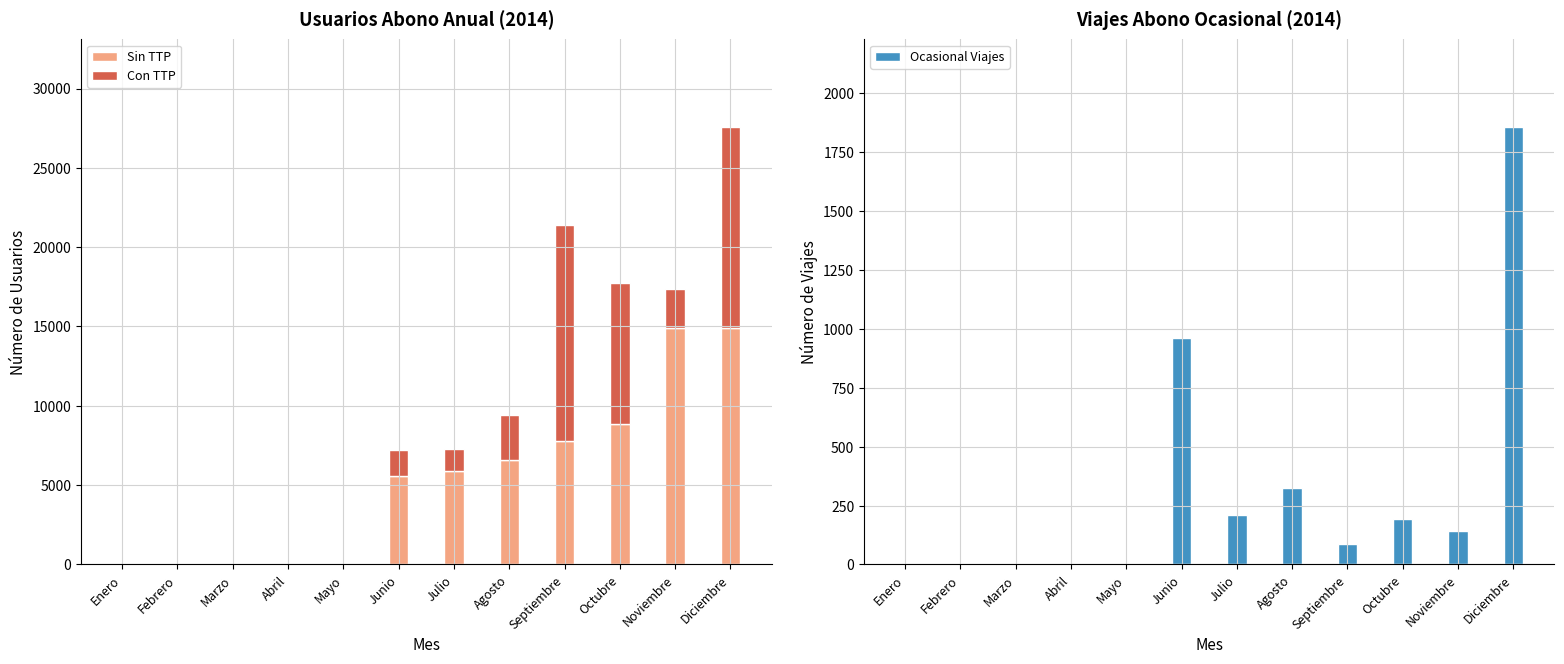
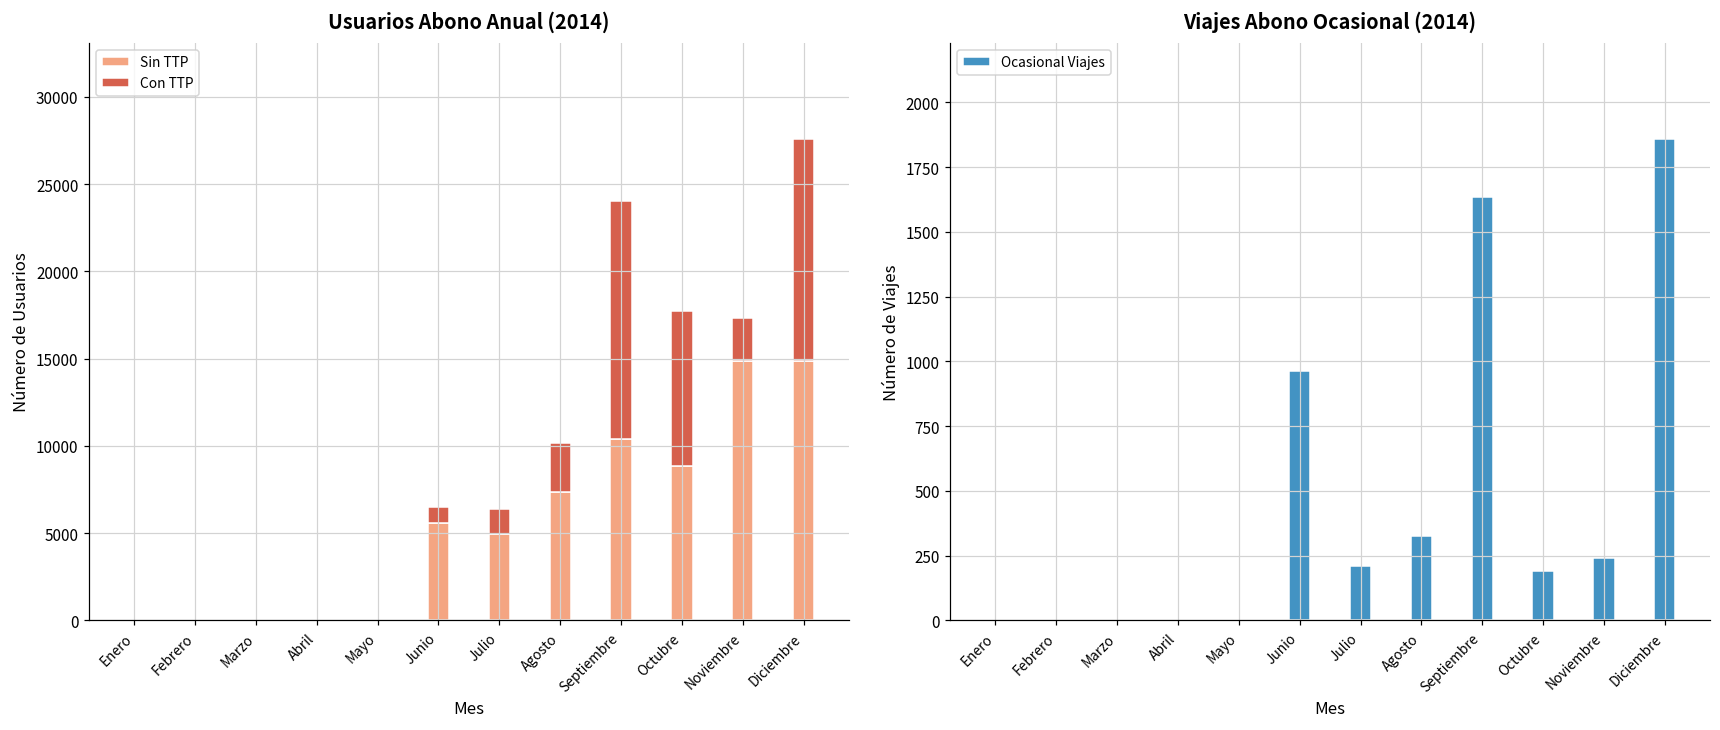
Usuarios Abono Anual (2014), Con TTP, Junio: 1600 -> 900
Usuarios Abono Anual (2014), Sin TTP, Julio: 5900 -> 5000
Usuarios Abono Anual (2014), Sin TTP, Agosto: 6600 -> 7300
Usuarios Abono Anual (2014), Sin TTP, Septiembre: 7800 -> 10400
Viajes Abono Ocasional (2014), Septiembre: 90 -> 1640
Viajes Abono Ocasional (2014), Noviembre: 140 -> 240
